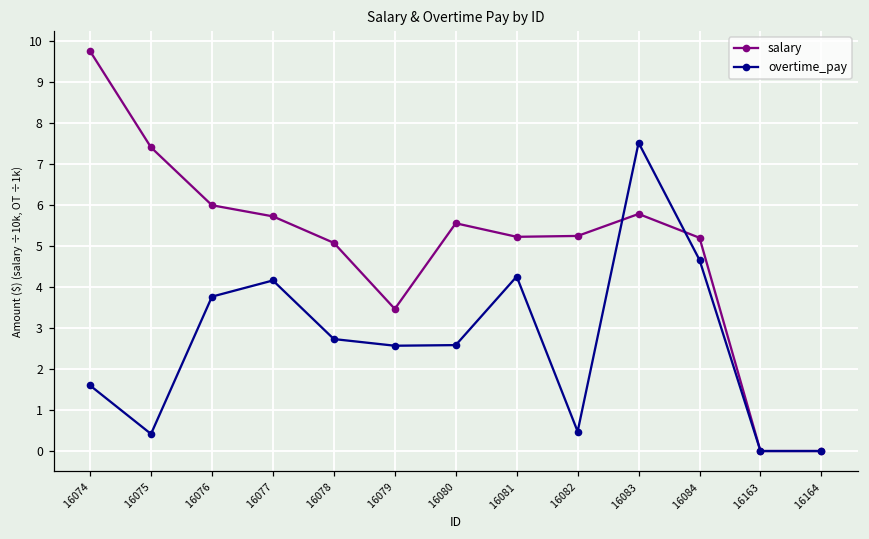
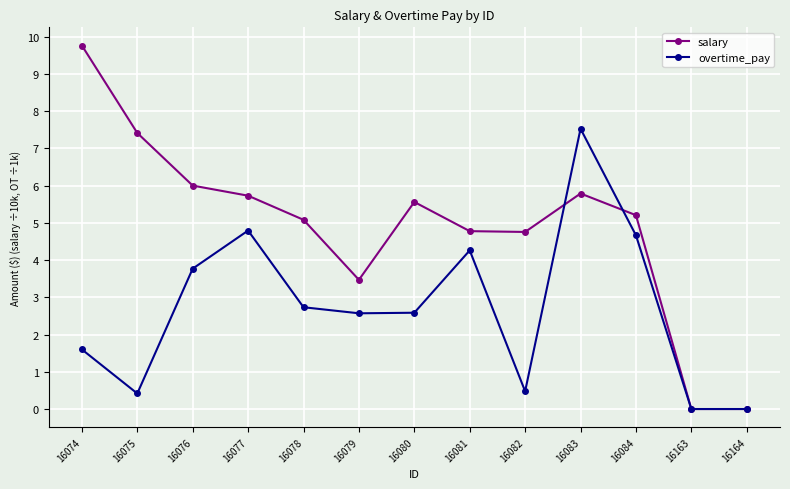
overtime_pay, 16077: 4.2 -> 4.8
salary, 16081: 5.2 -> 4.8
salary, 16082: 5.2 -> 4.8
